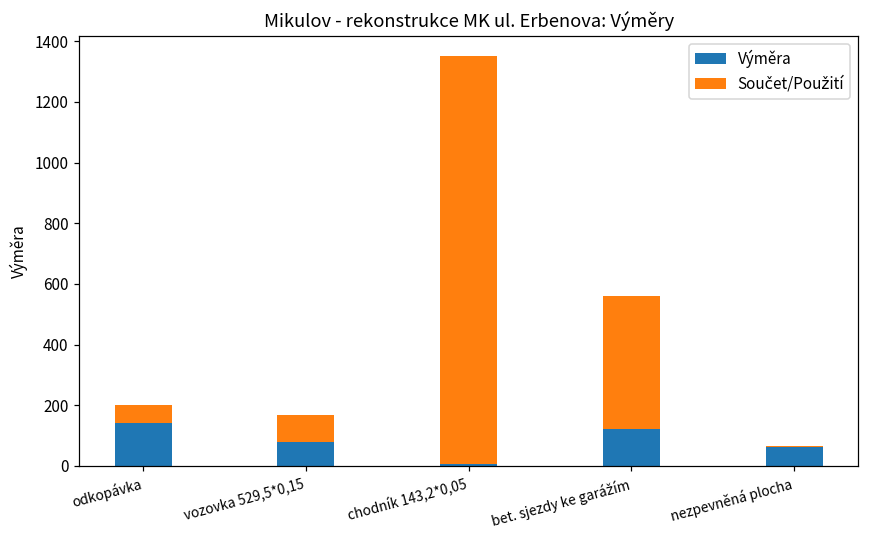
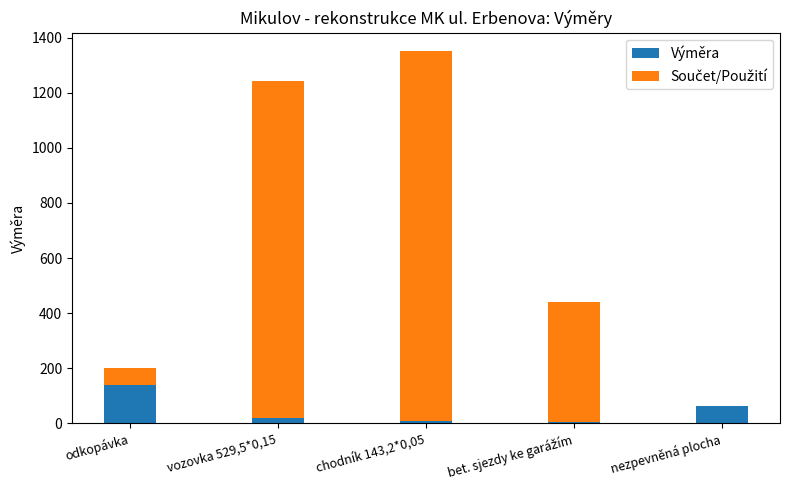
Výměra, vozovka 529,5*0,15: 80 -> 20
Součet/Použití, vozovka 529,5*0,15: 90 -> 1220
Výměra, bet. sjezdy ke garážím: 120 -> 0
